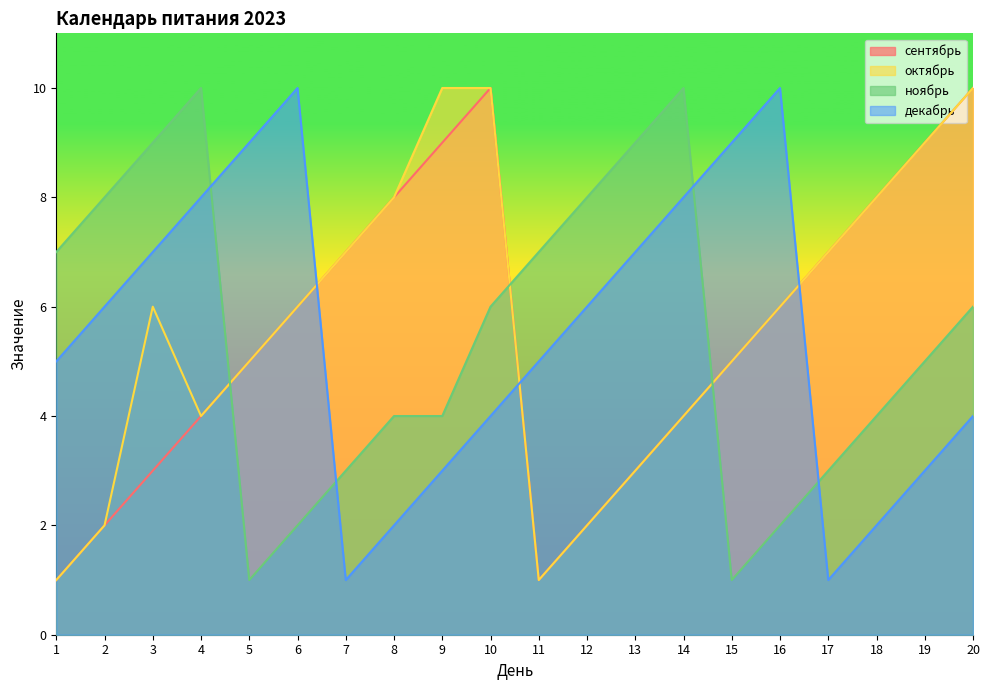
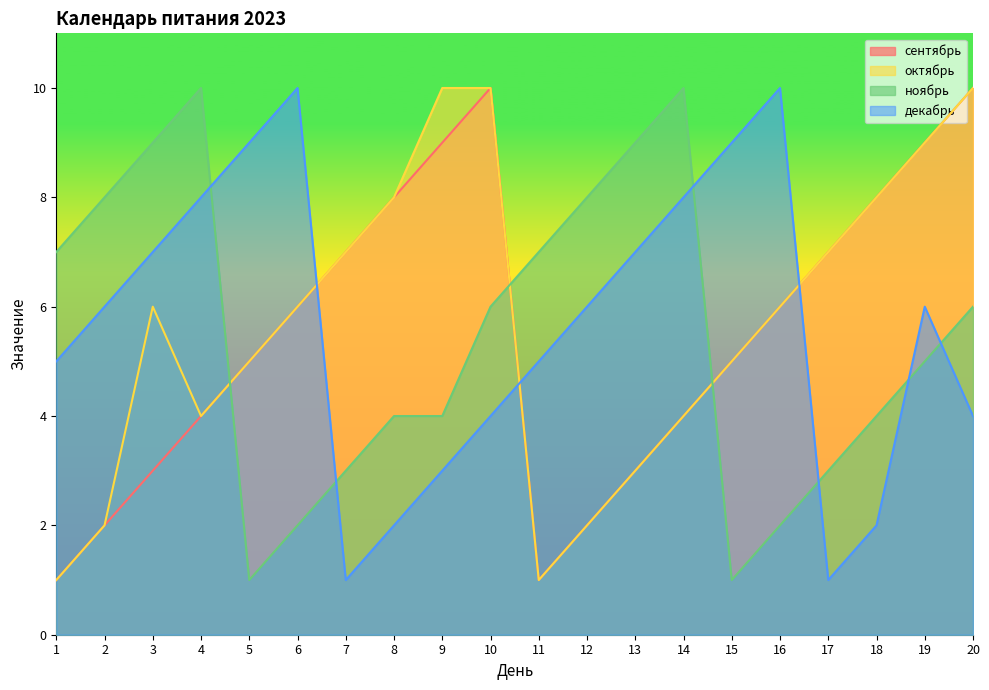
декабрь, 19: 3 -> 6
